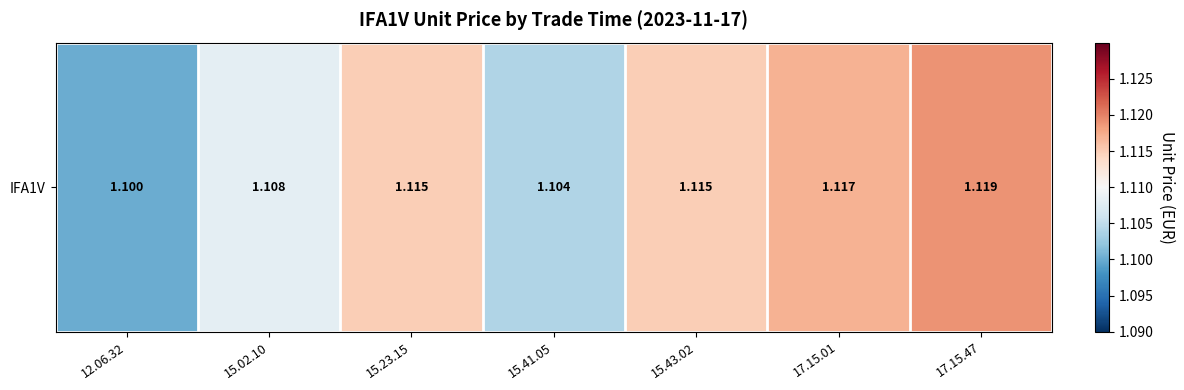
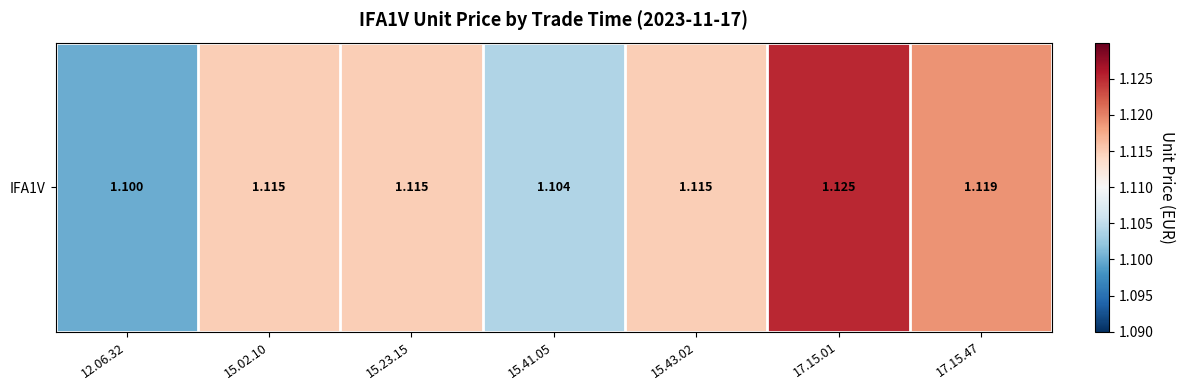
IFA1V, 15.02.10: 1.108 -> 1.115
IFA1V, 17.15.01: 1.117 -> 1.125
